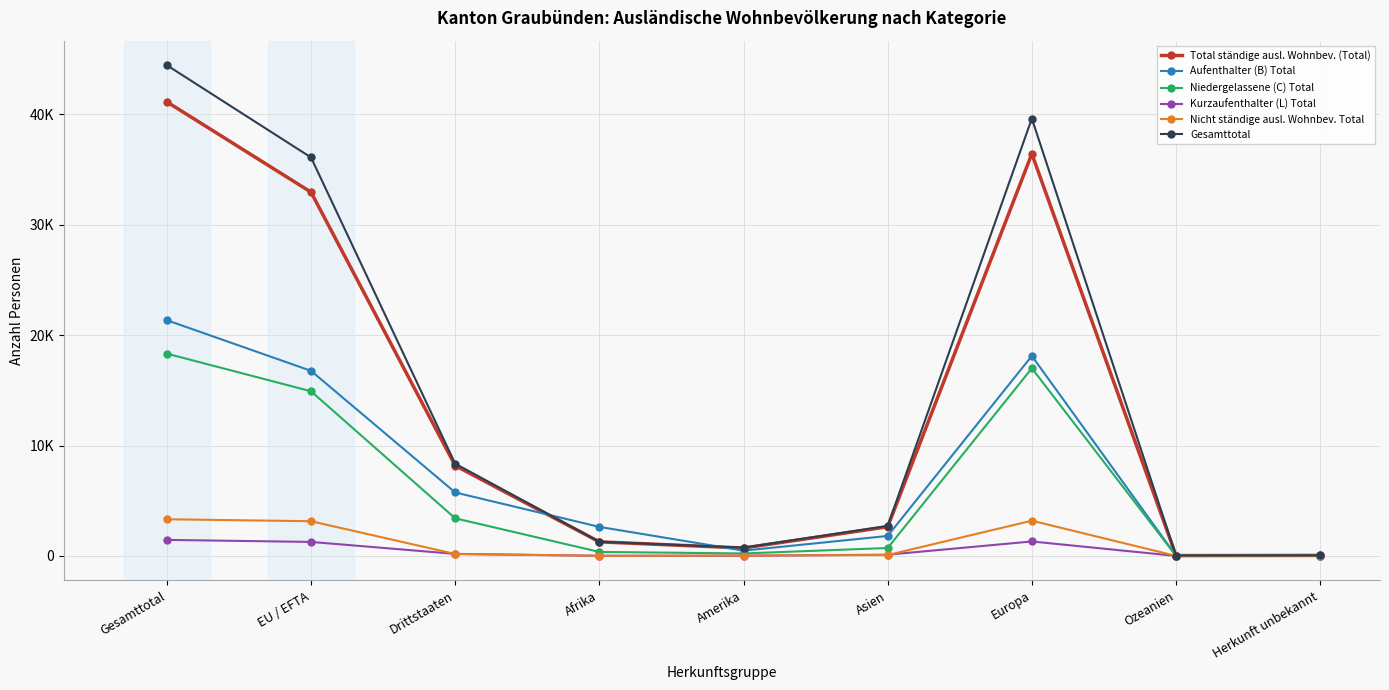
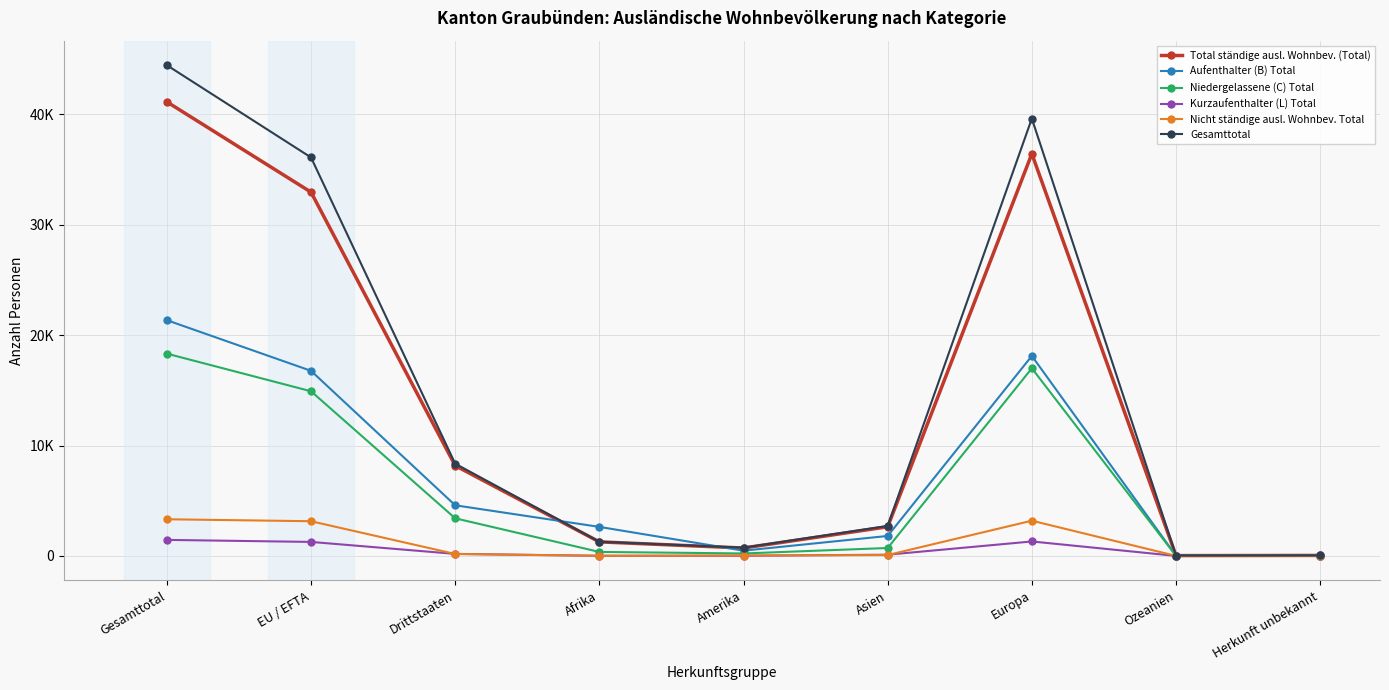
Aufenthalter (B) Total, Drittstaaten: 5800 -> 4600
